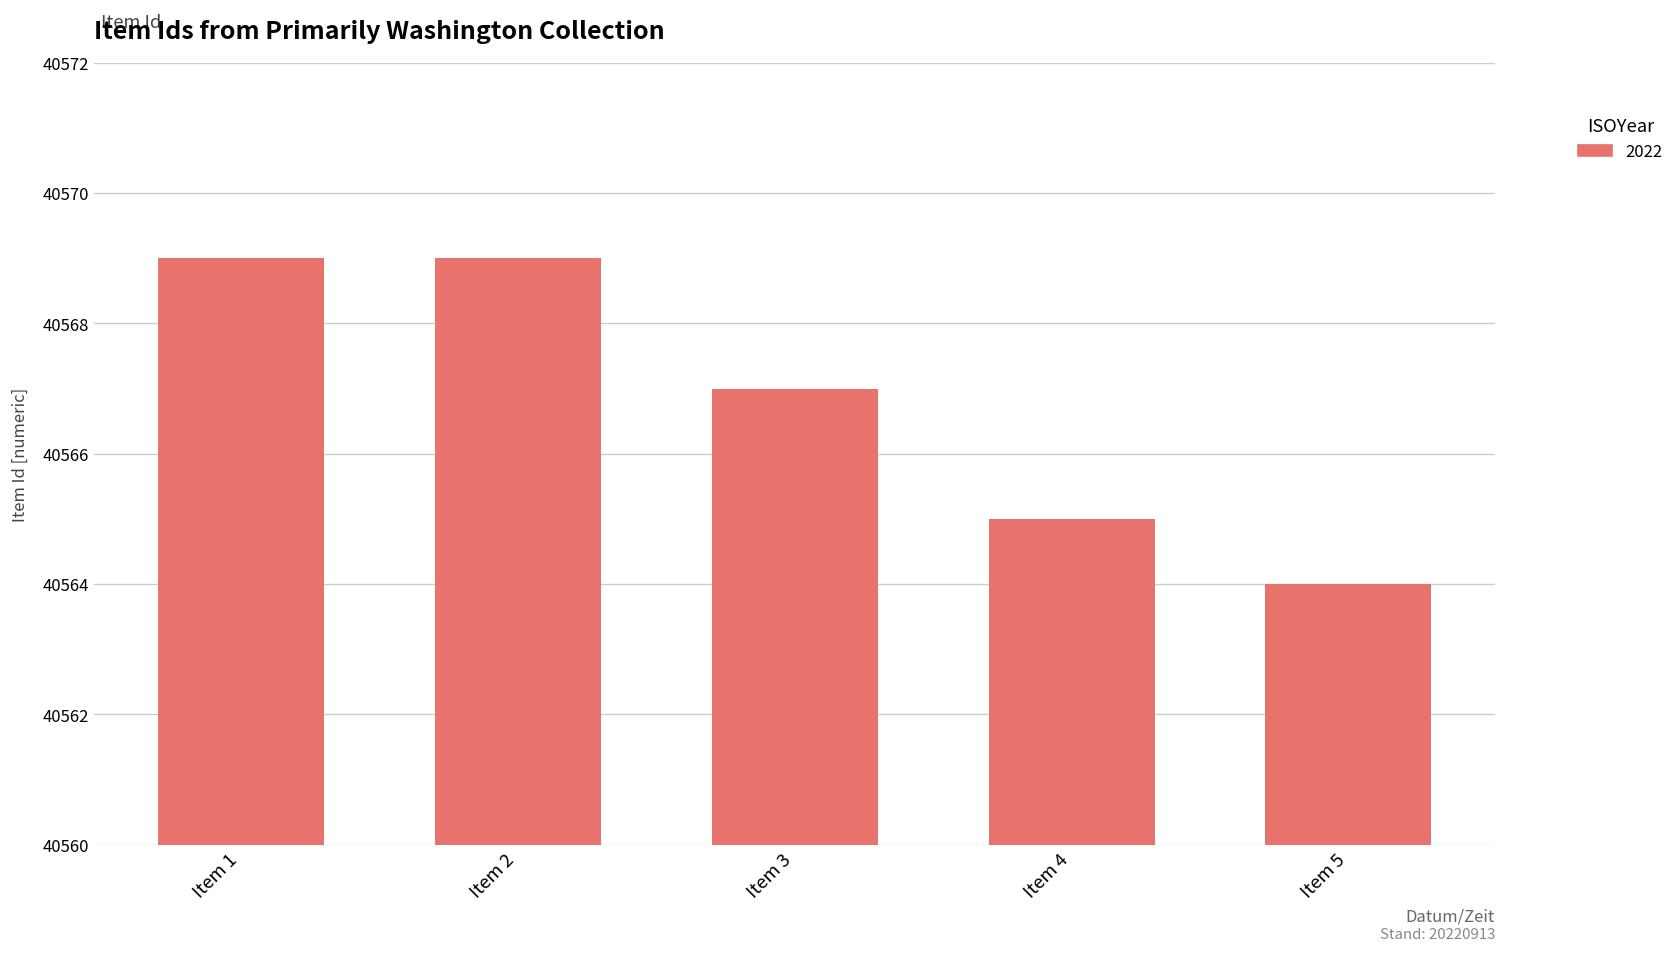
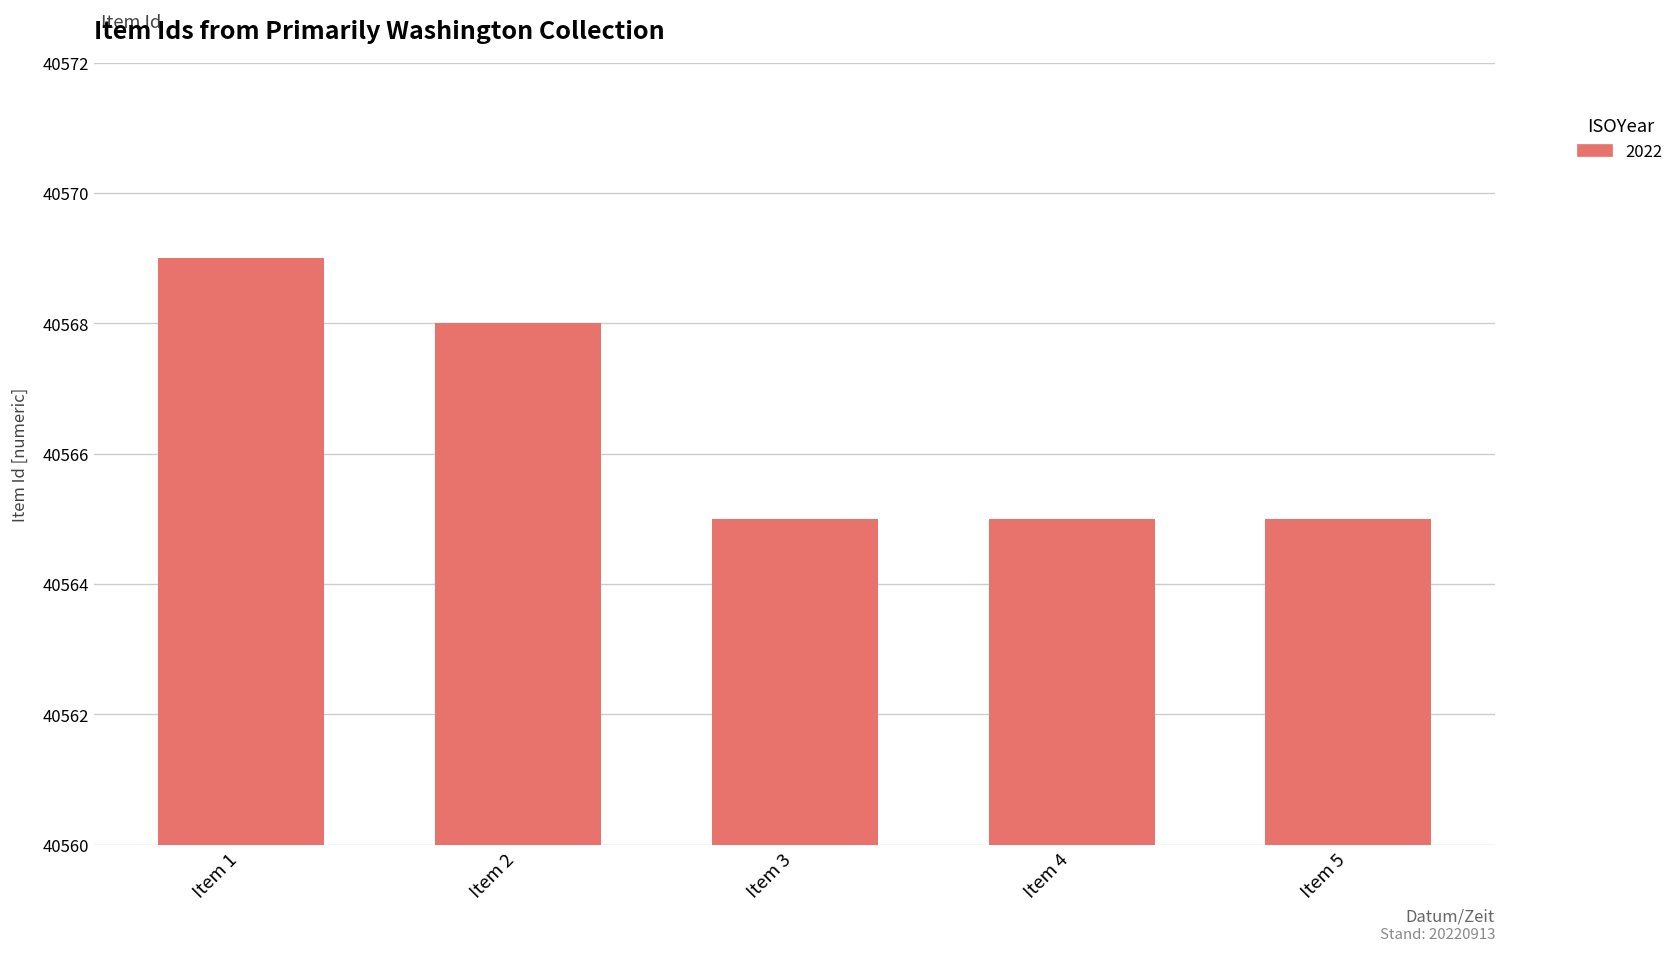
Item 2: 40569 -> 40568
Item 3: 40567 -> 40565
Item 5: 40564 -> 40565
